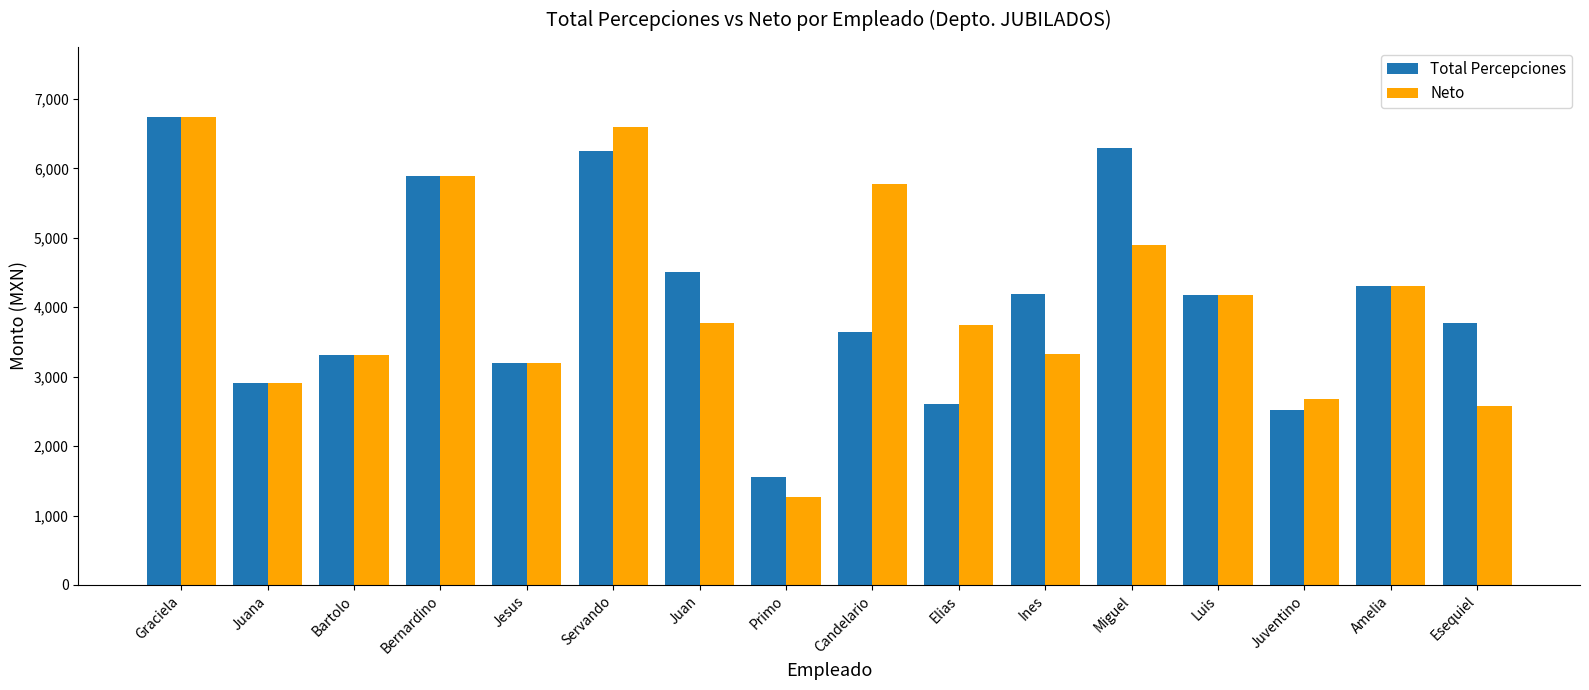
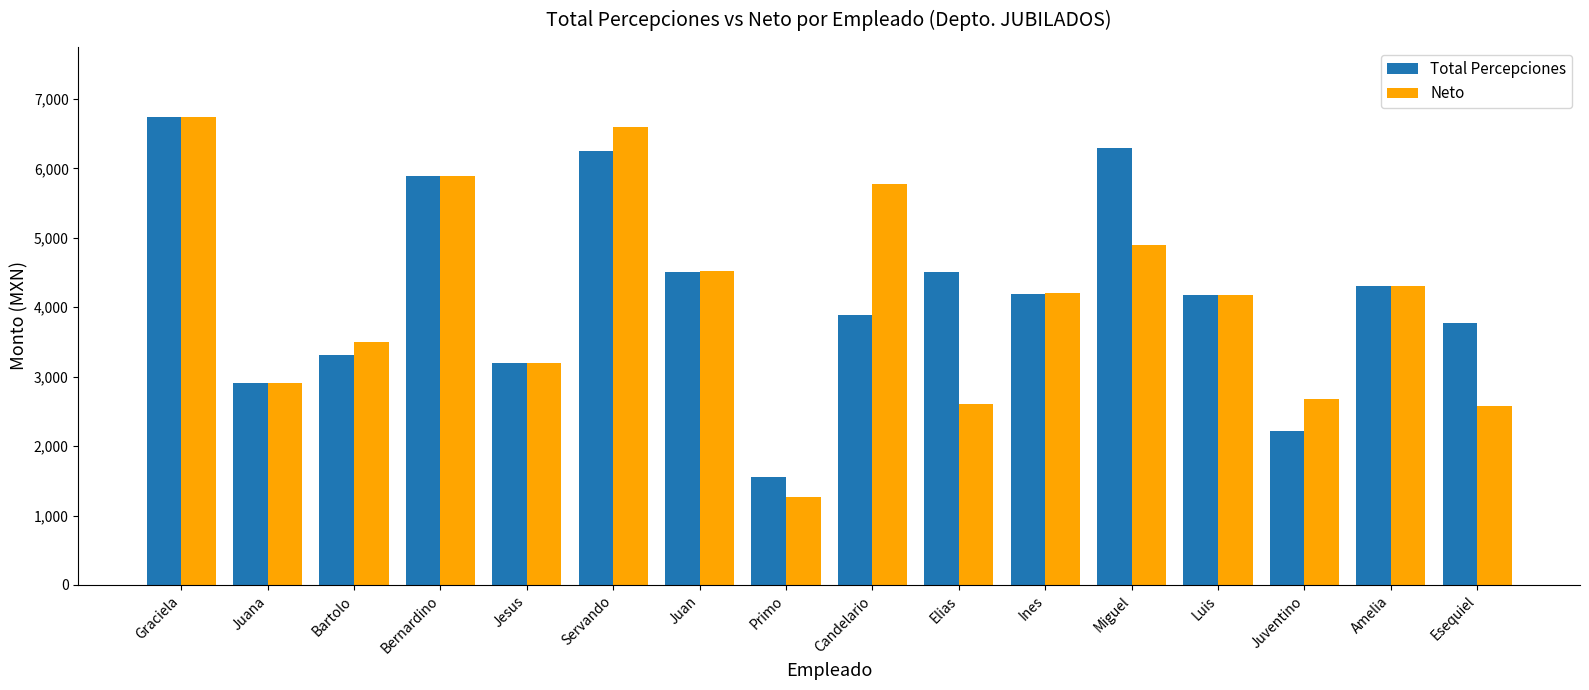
Neto, Bartolo: 3,300 -> 3,500
Neto, Juan: 3,800 -> 4,500
Total Percepciones, Candelario: 3,600 -> 3,900
Total Percepciones, Elias: 2,600 -> 4,500
Neto, Elias: 3,700 -> 2,600
Neto, Ines: 3,300 -> 4,200
Total Percepciones, Juventino: 2,500 -> 2,200
